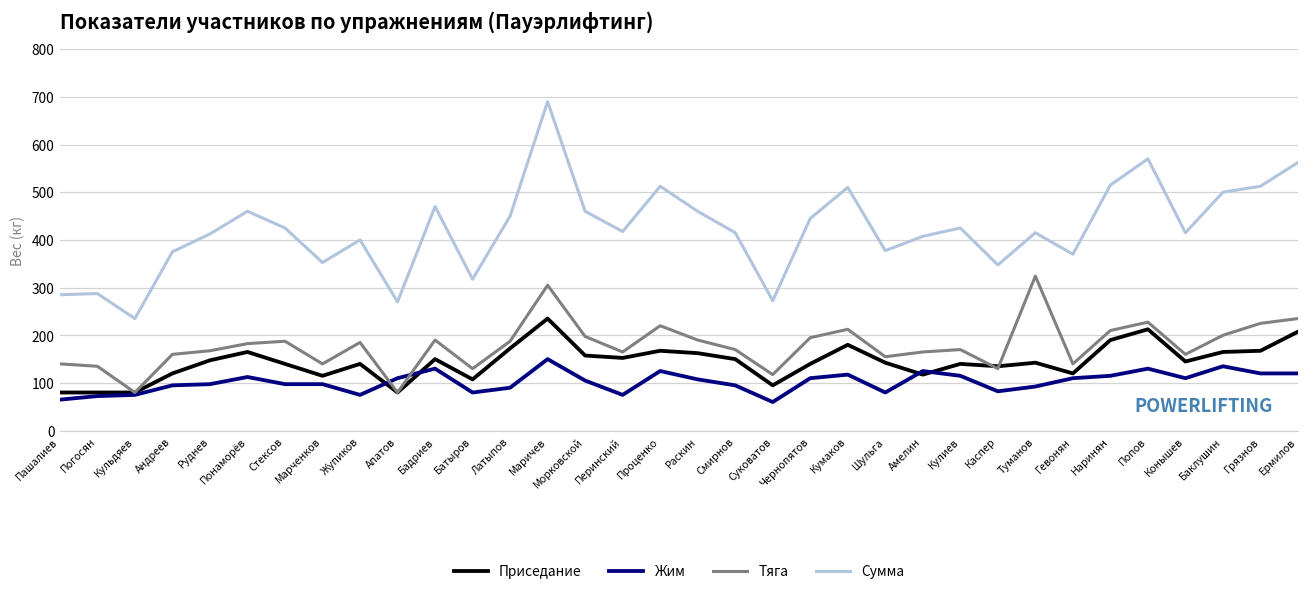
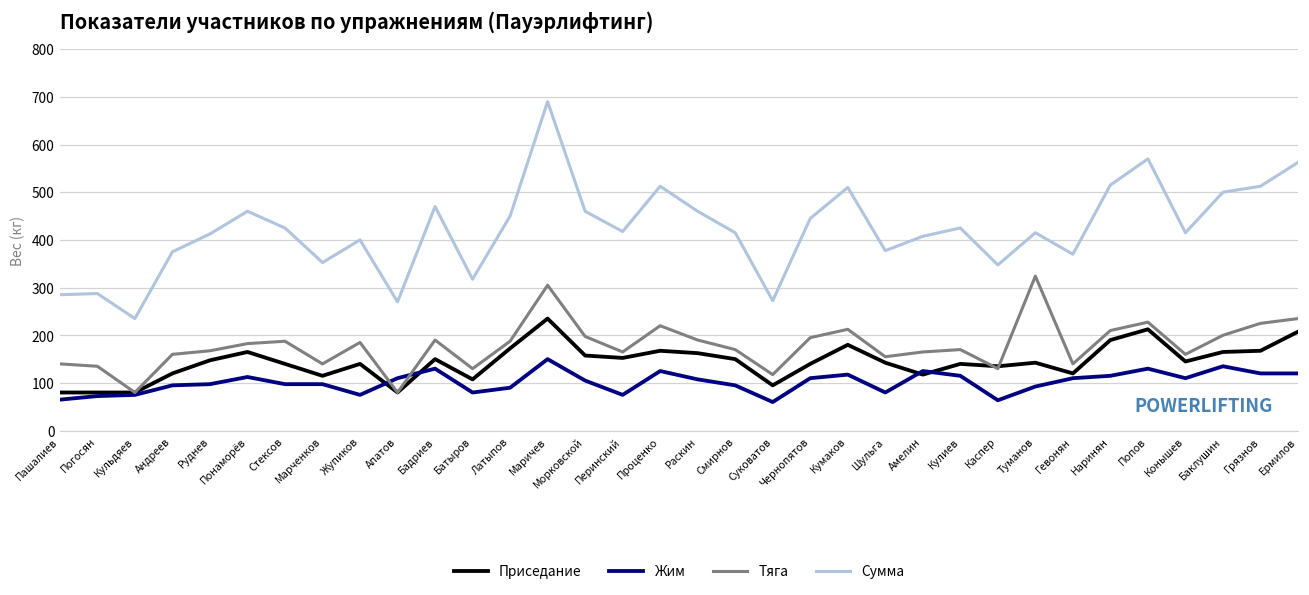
Жим, Каспер: 80 -> 60
